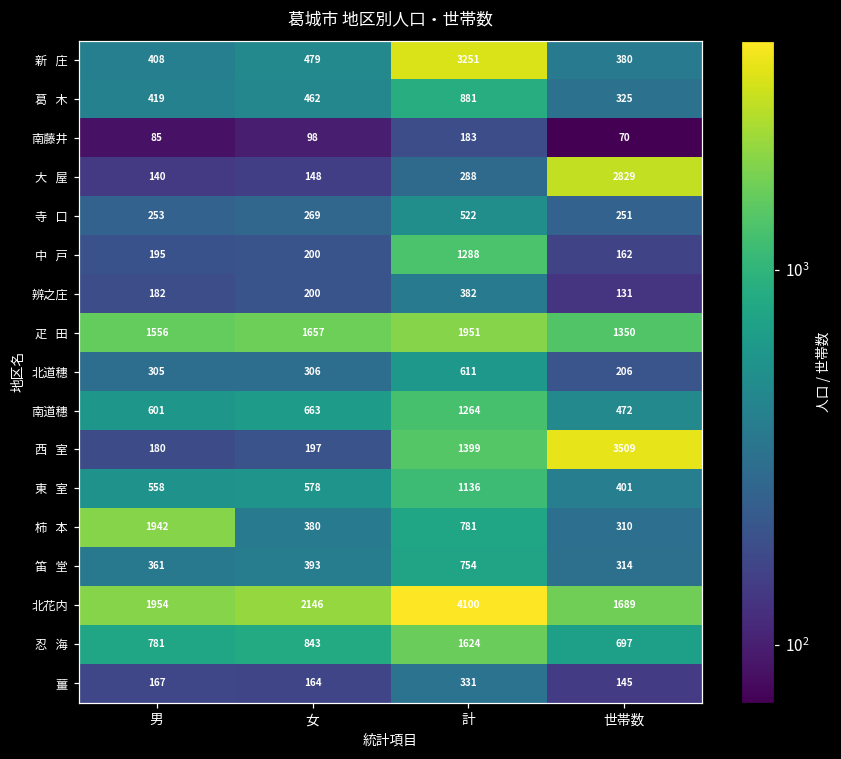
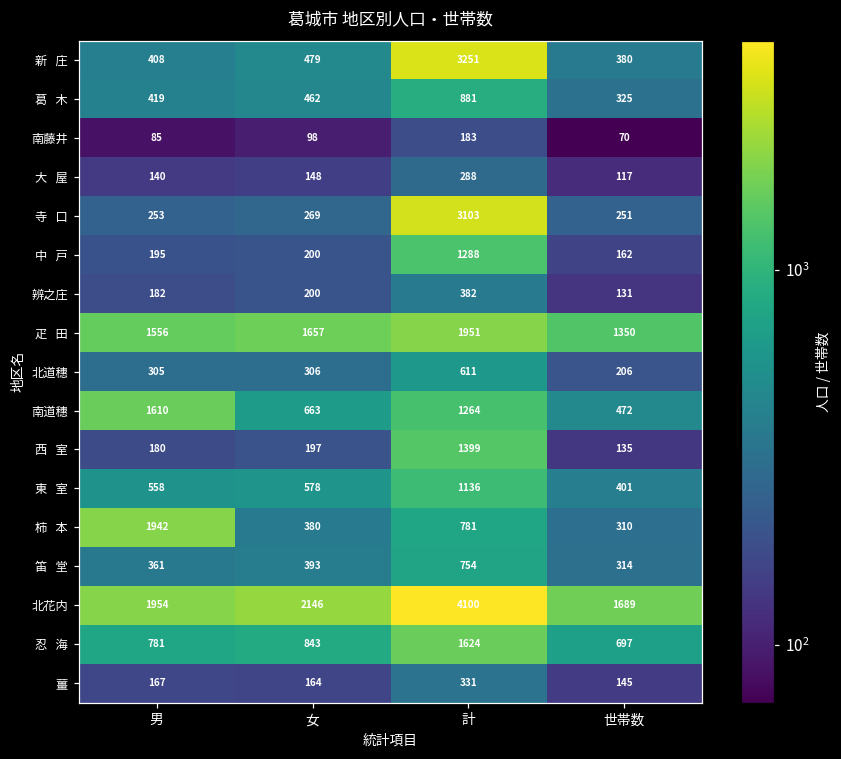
大 屋, 世帯数: 2829 -> 117
寺 口, 計: 522 -> 3103
南道穗, 男: 601 -> 1610
西 室, 世帯数: 3509 -> 135
